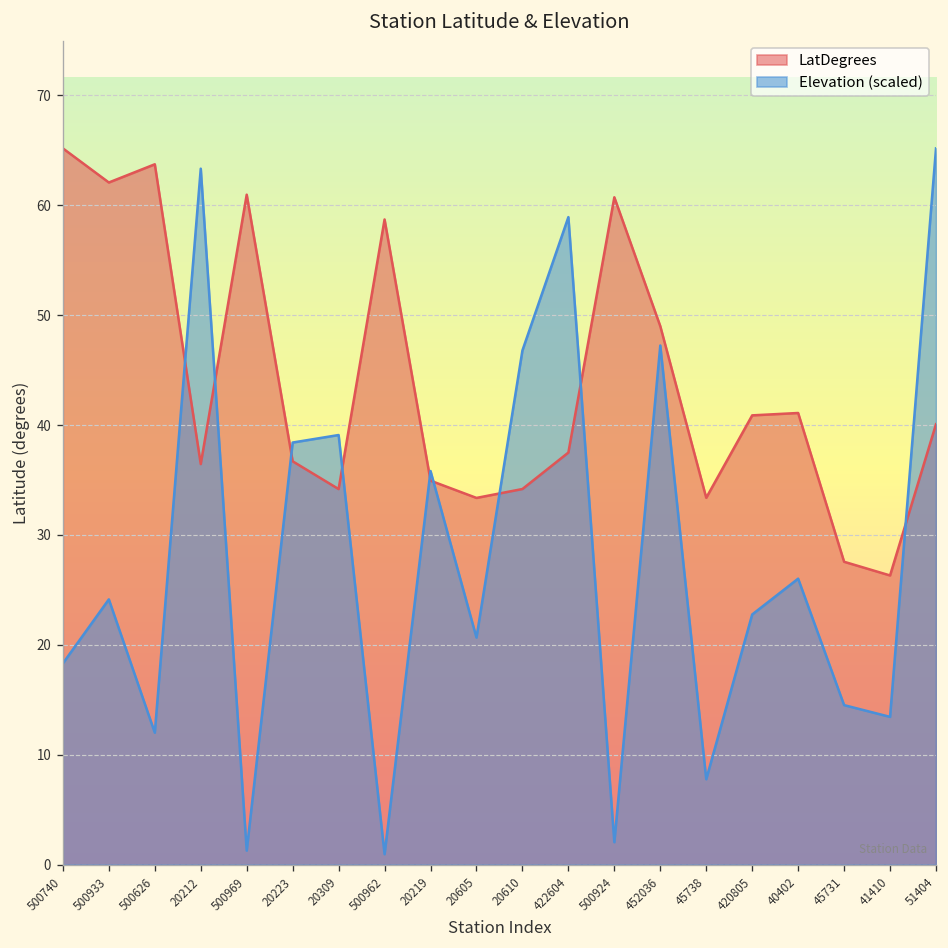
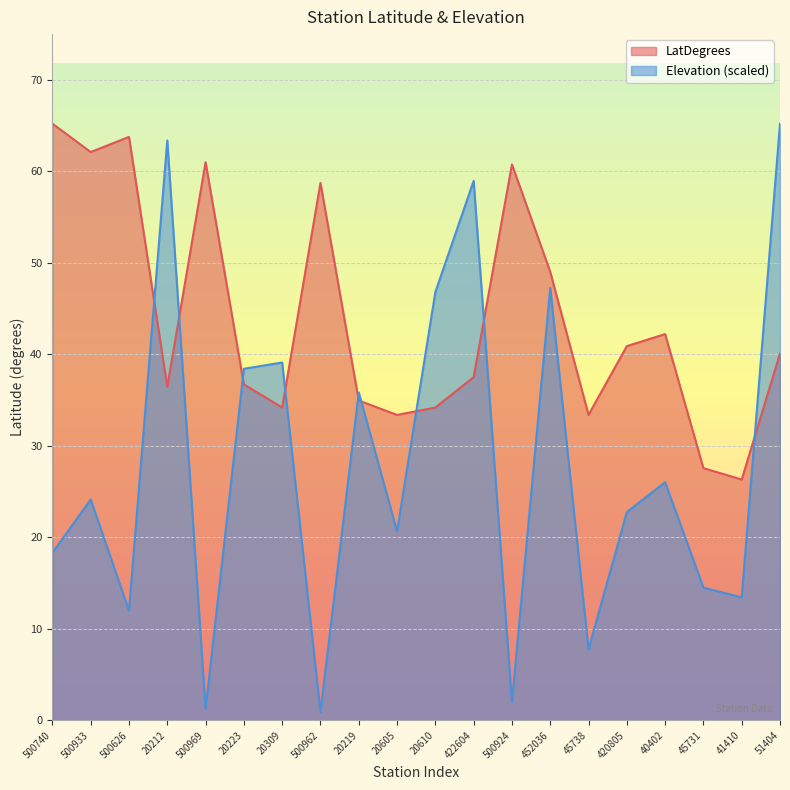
LatDegrees, 40402: 41 -> 42
